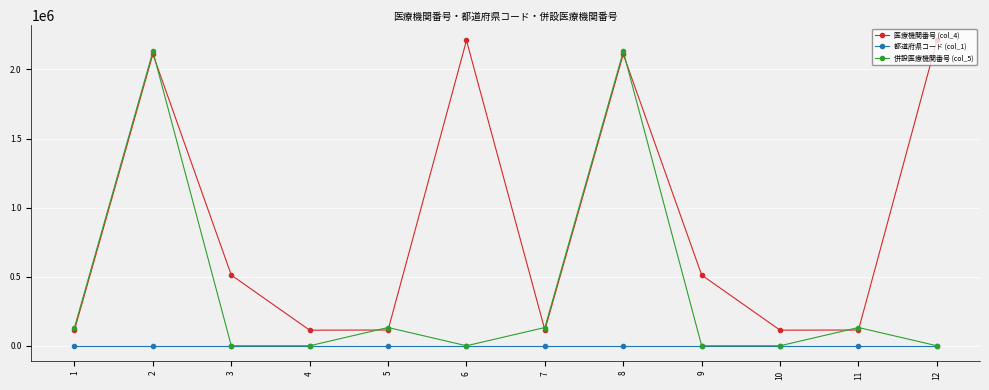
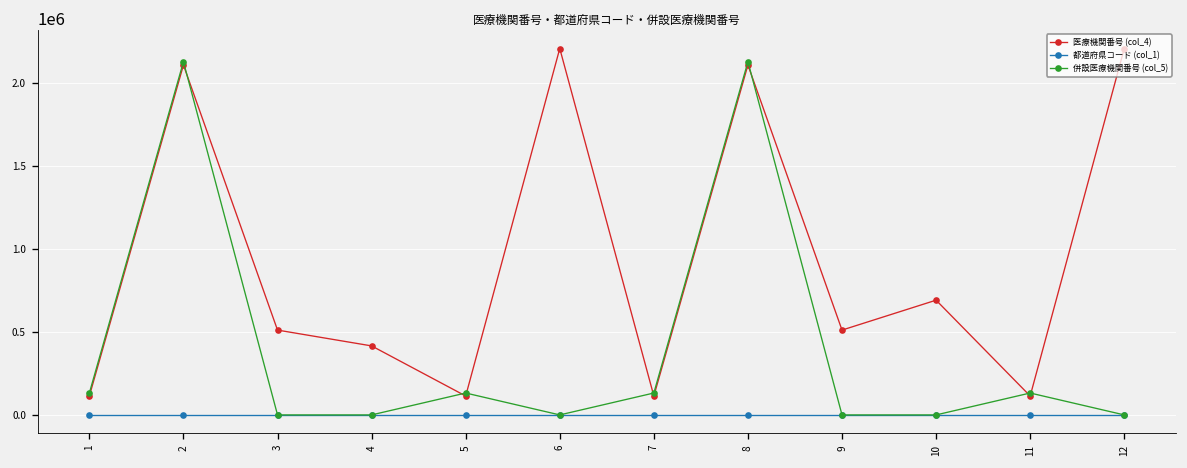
医療機関番号 (col_4), 4: 110000 -> 420000
医療機関番号 (col_4), 10: 110000 -> 690000
